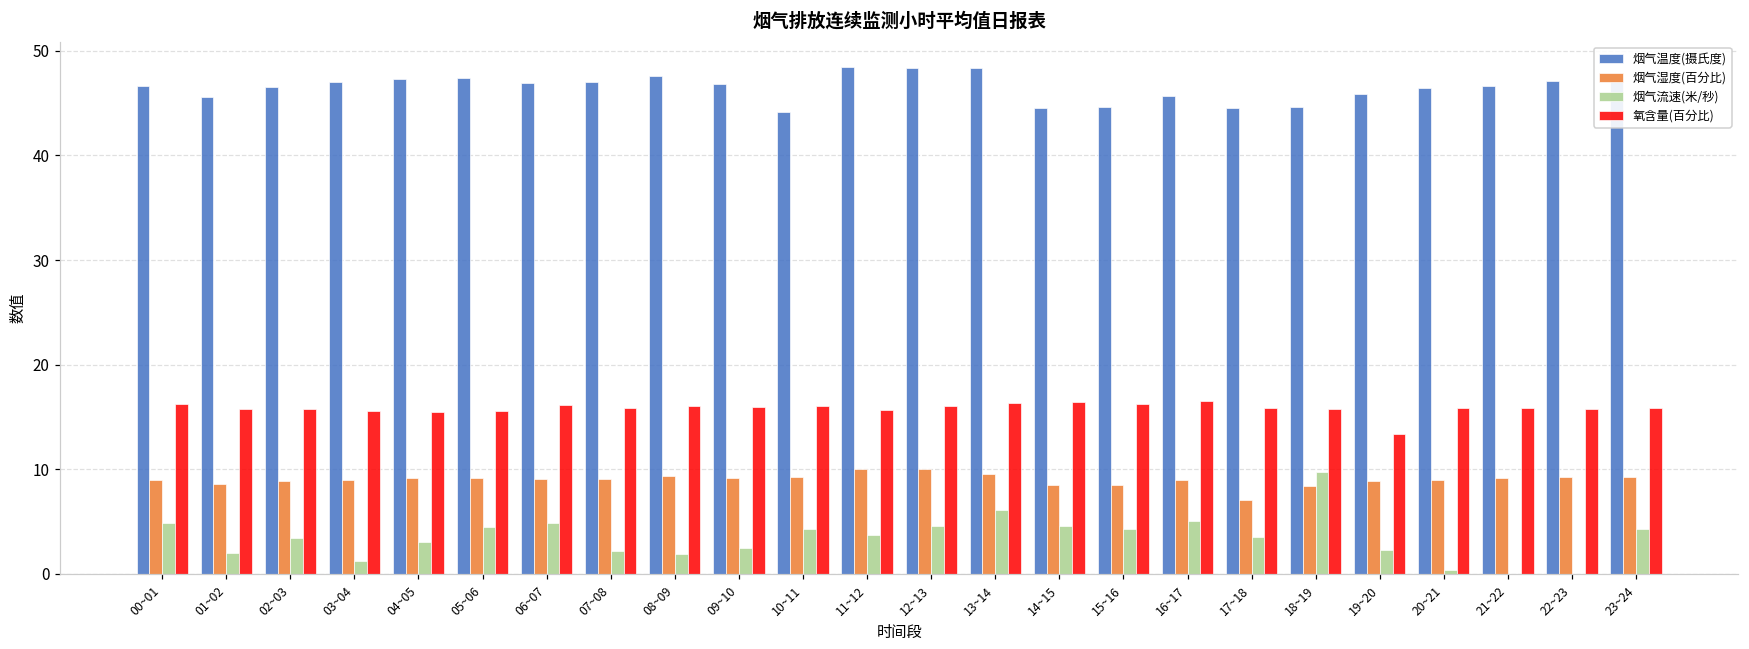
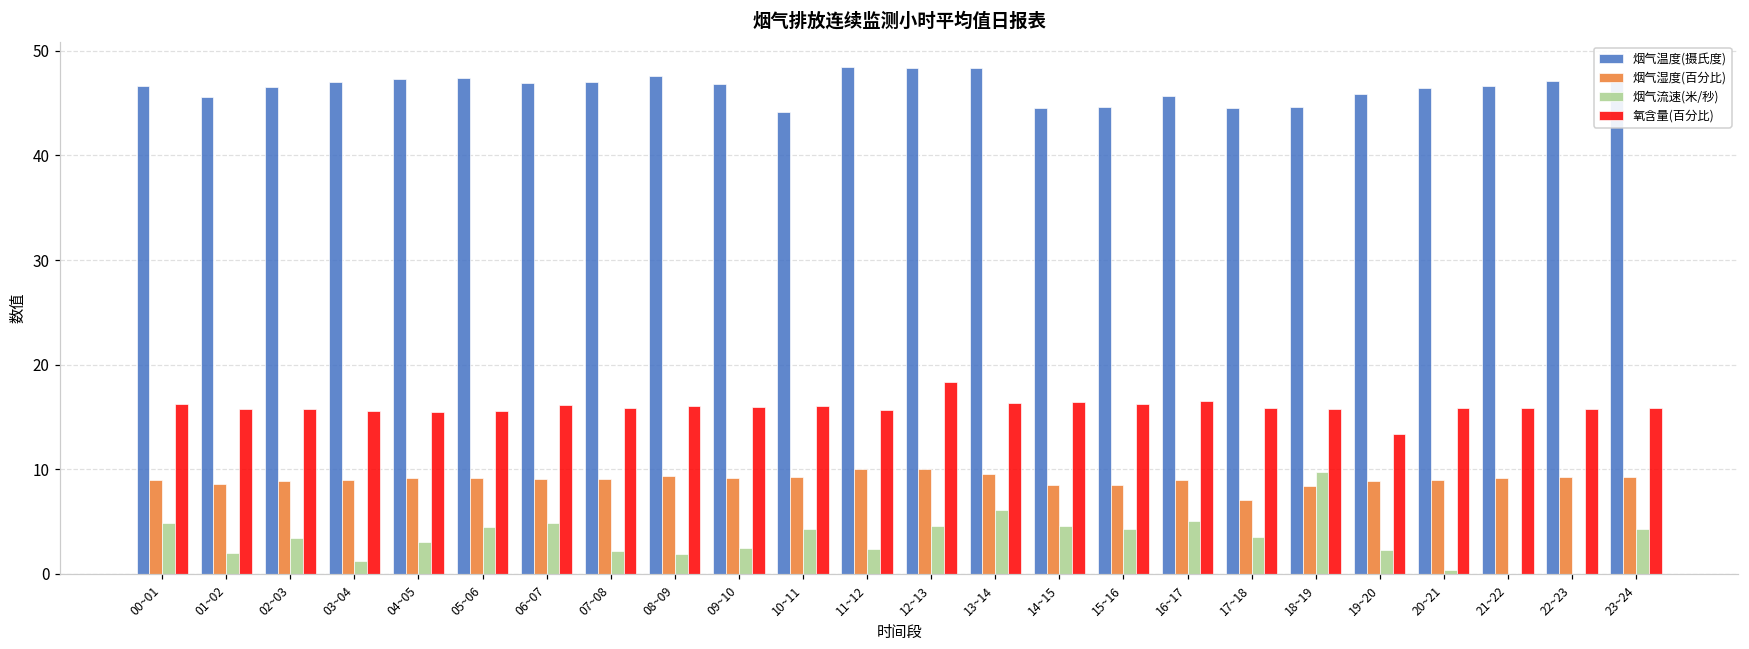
烟气流速(米/秒), 11~12: 4 -> 2
氧含量(百分比), 12~13: 16 -> 18
